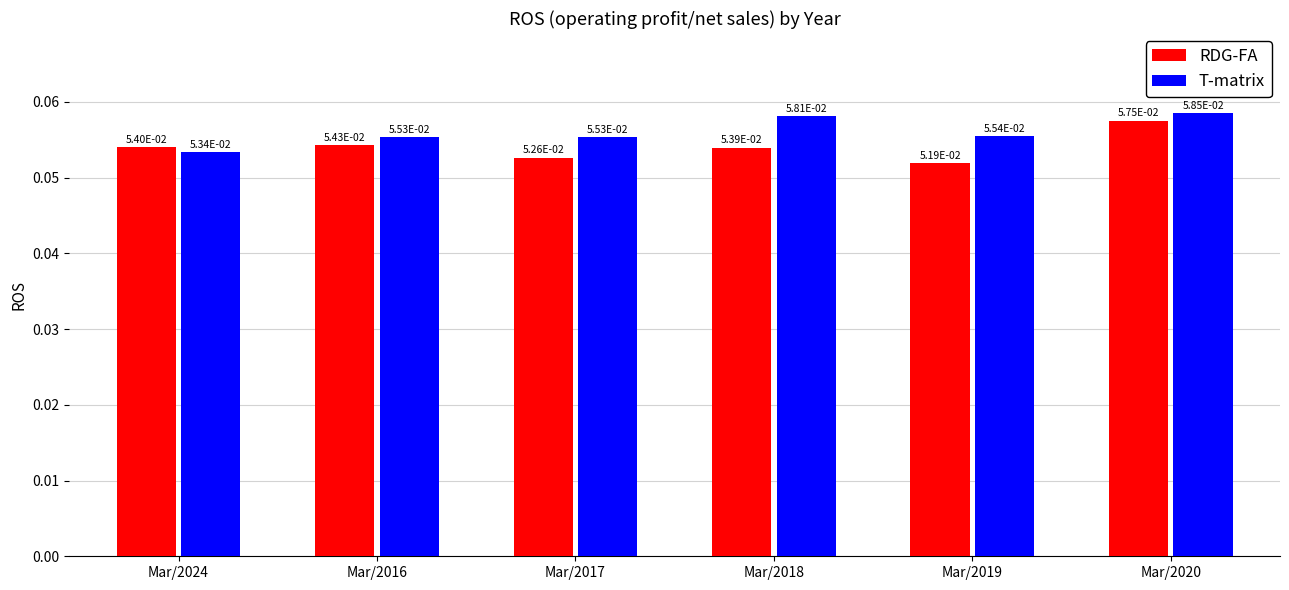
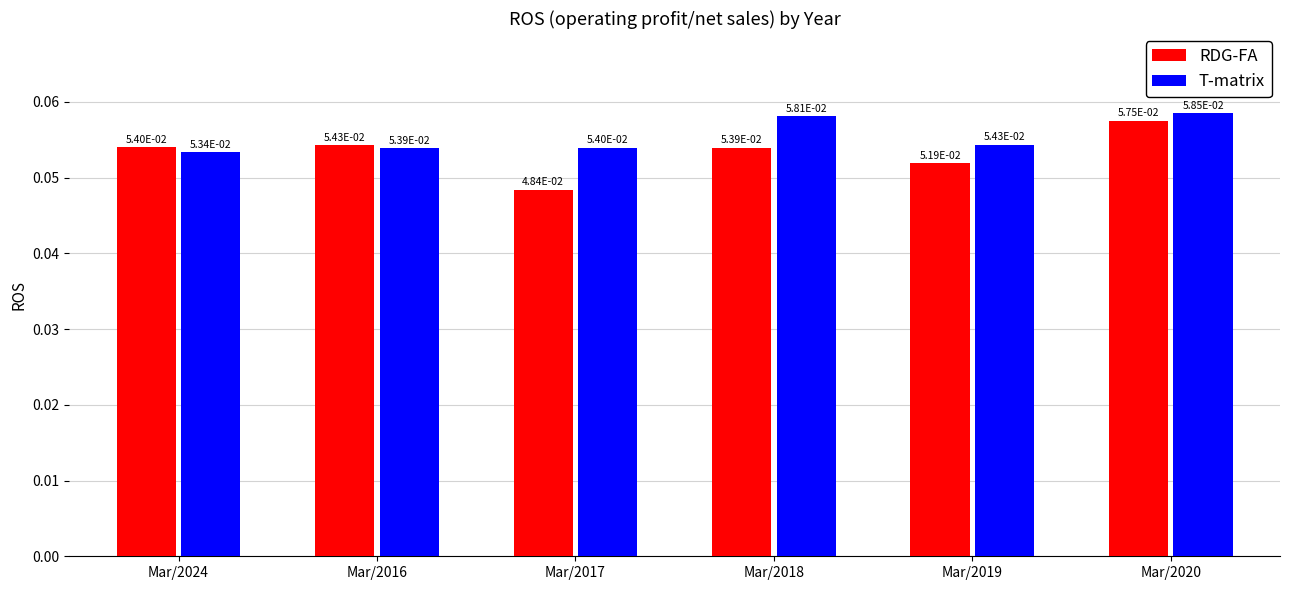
T-matrix, Mar/2016: 5.53E-02 -> 5.39E-02
RDG-FA, Mar/2017: 5.26E-02 -> 4.84E-02
T-matrix, Mar/2017: 5.53E-02 -> 5.40E-02
T-matrix, Mar/2019: 5.54E-02 -> 5.43E-02
